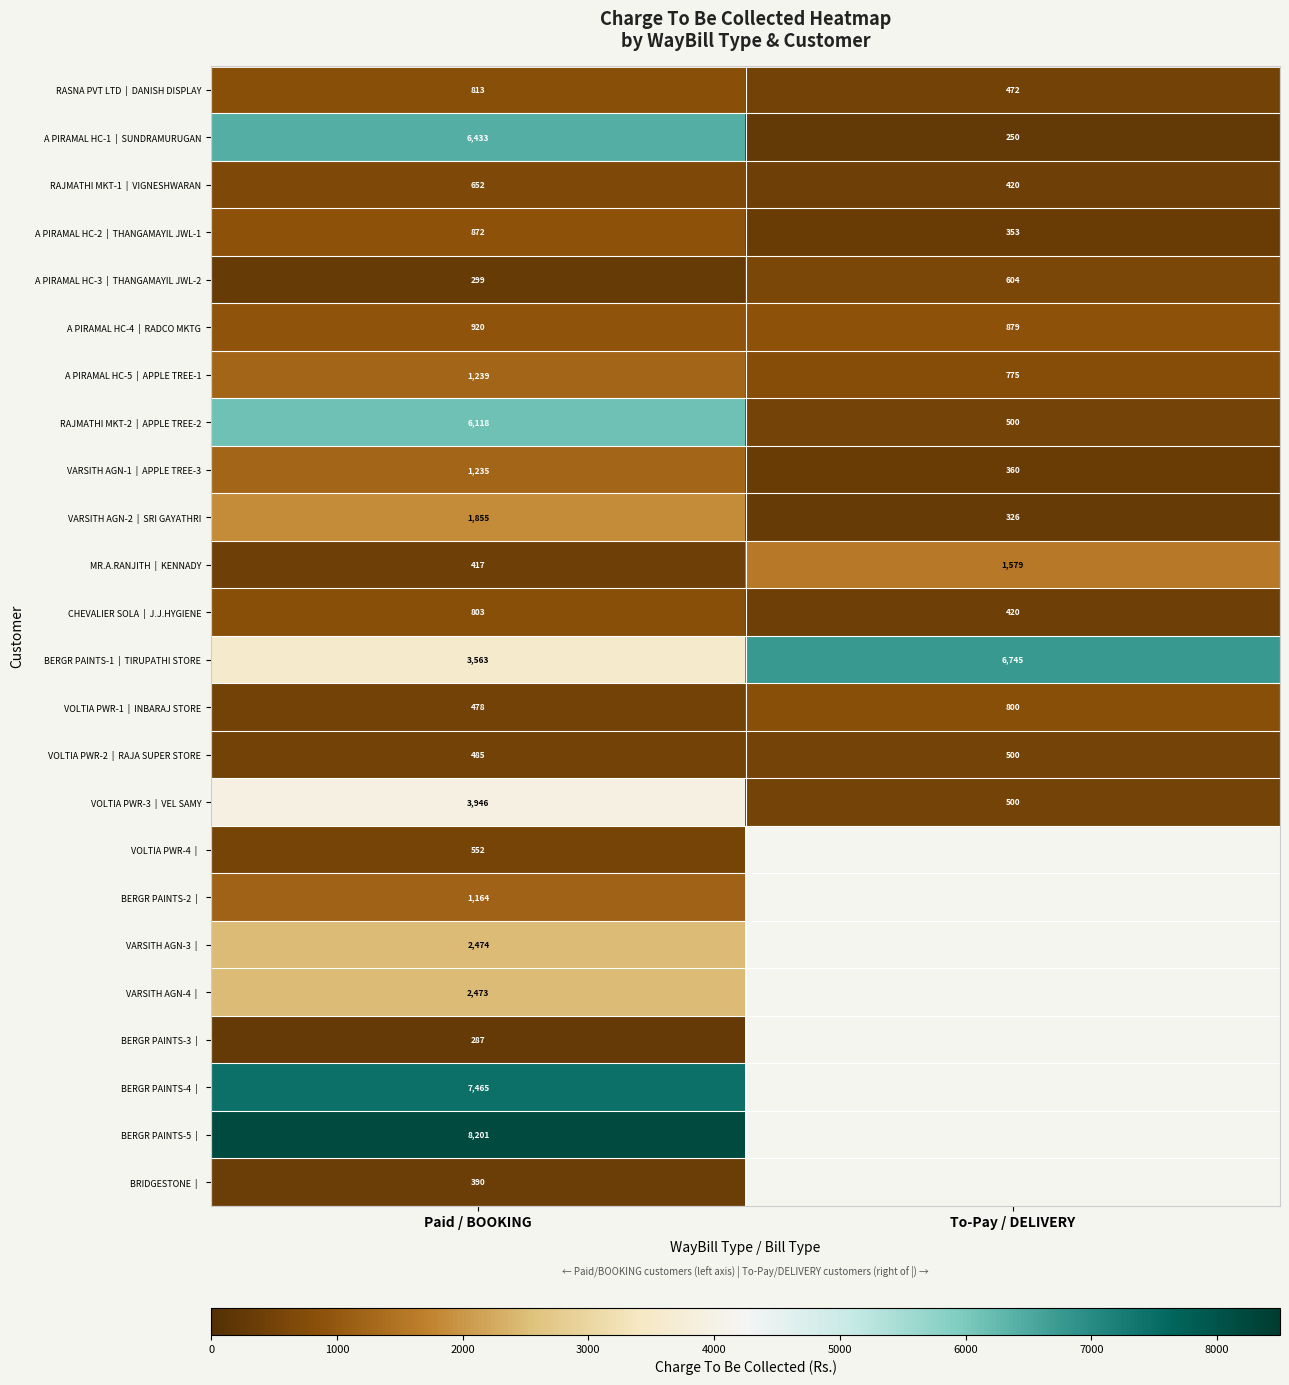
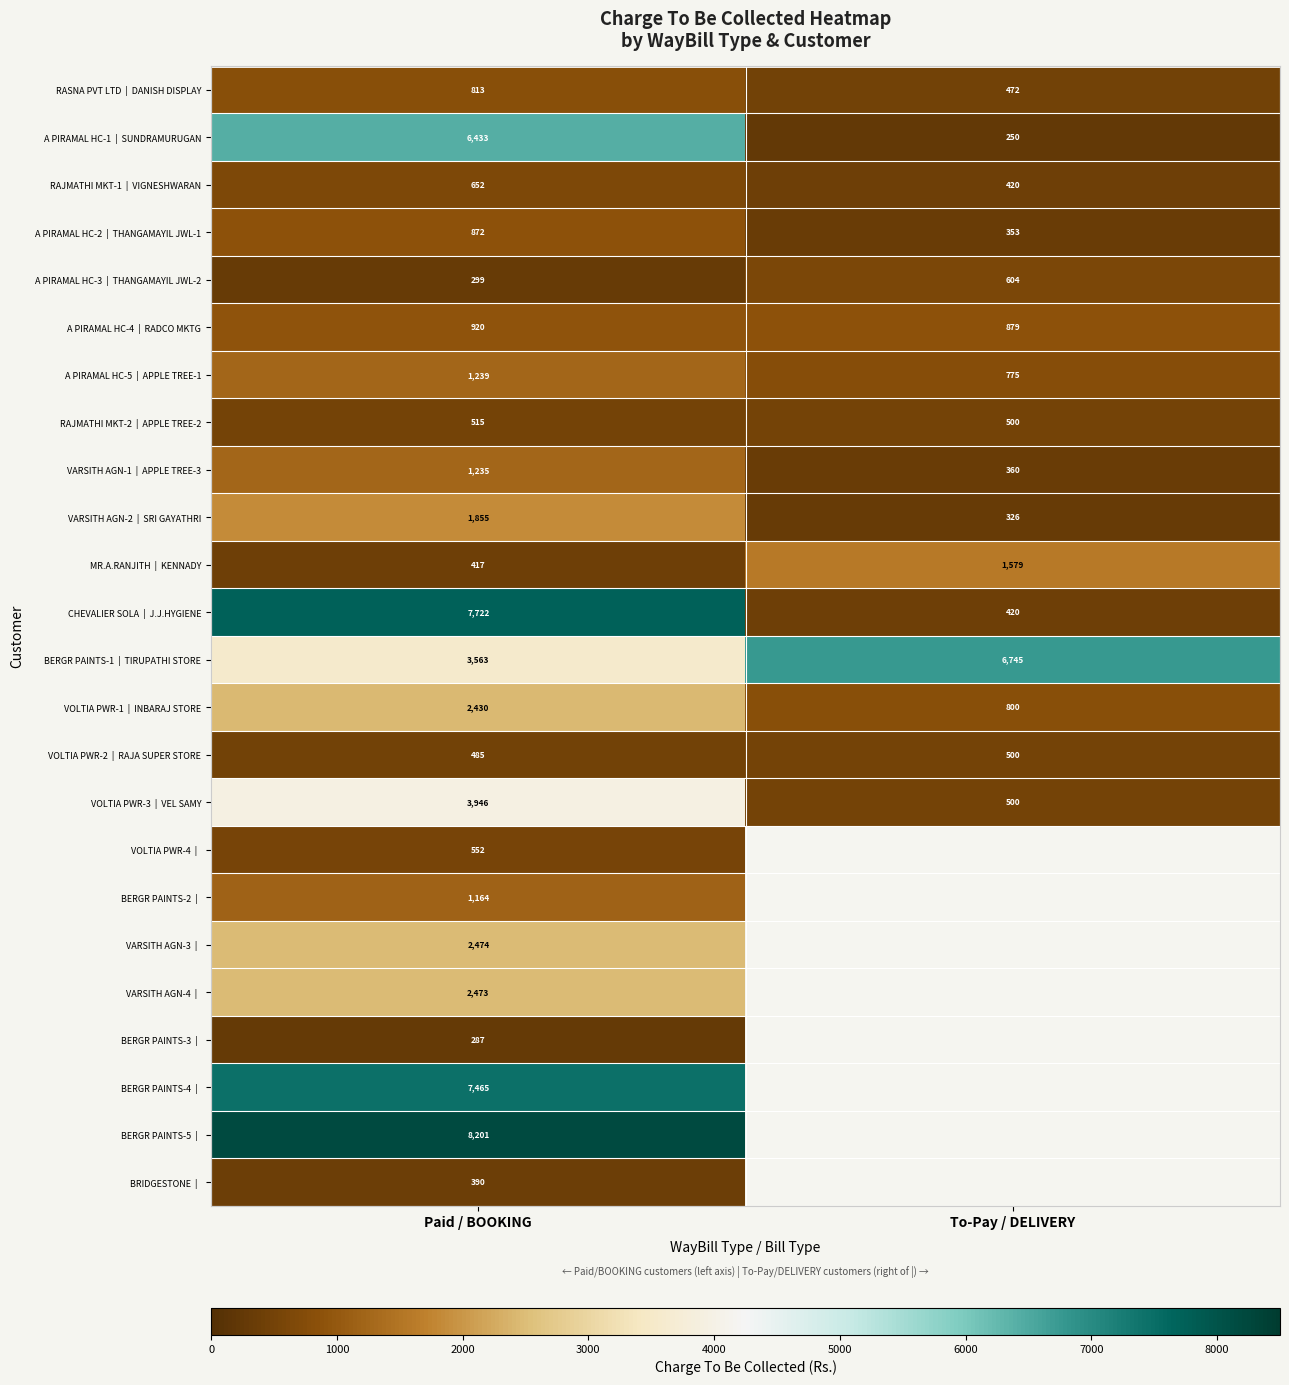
RAJMATHI MKT-2 | APPLE TREE-2, Paid / BOOKING: 6,118 -> 515
CHEVALIER SOLA | J.J.HYGIENE, Paid / BOOKING: 803 -> 7,722
VOLTIA PWR-1 | INBARAJ STORE, Paid / BOOKING: 478 -> 2,430
